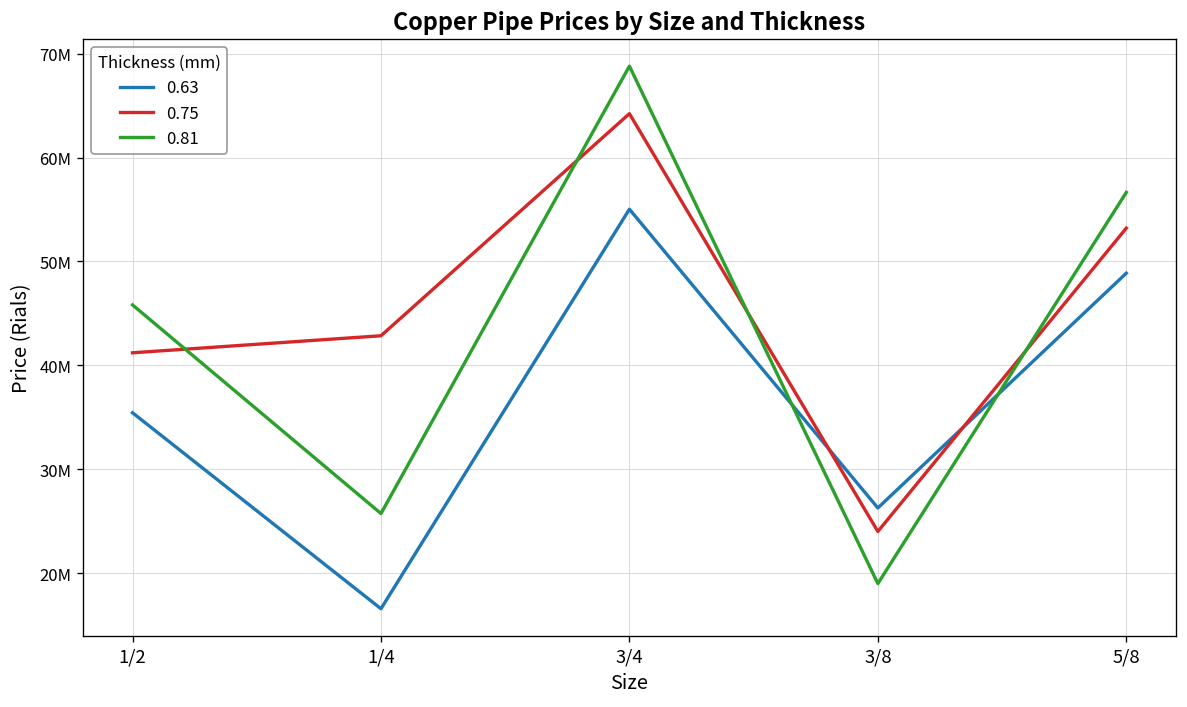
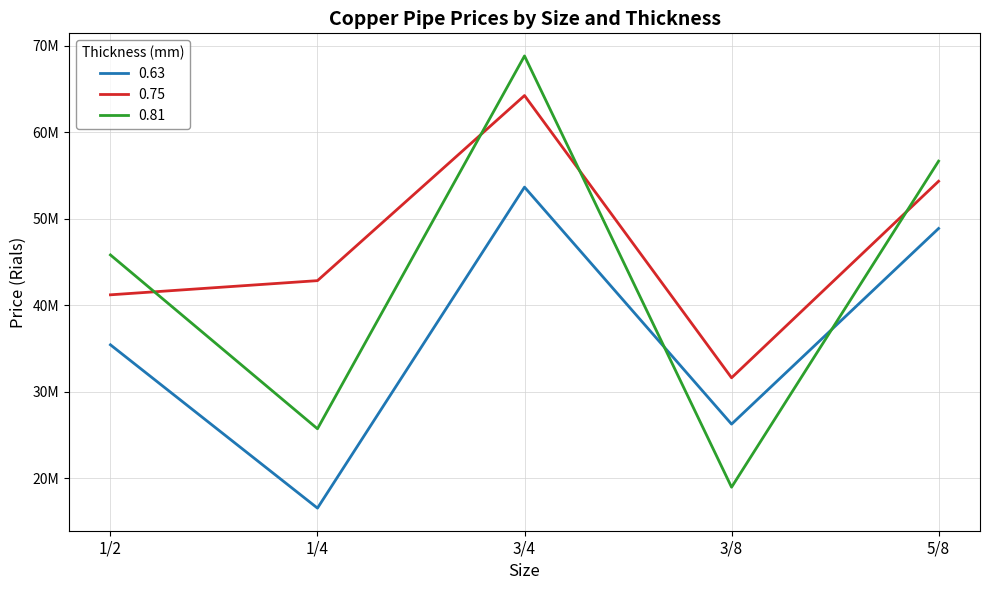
0.63, 3/4: 55000000 -> 54000000
0.75, 3/8: 24000000 -> 32000000
0.75, 5/8: 53000000 -> 54000000
